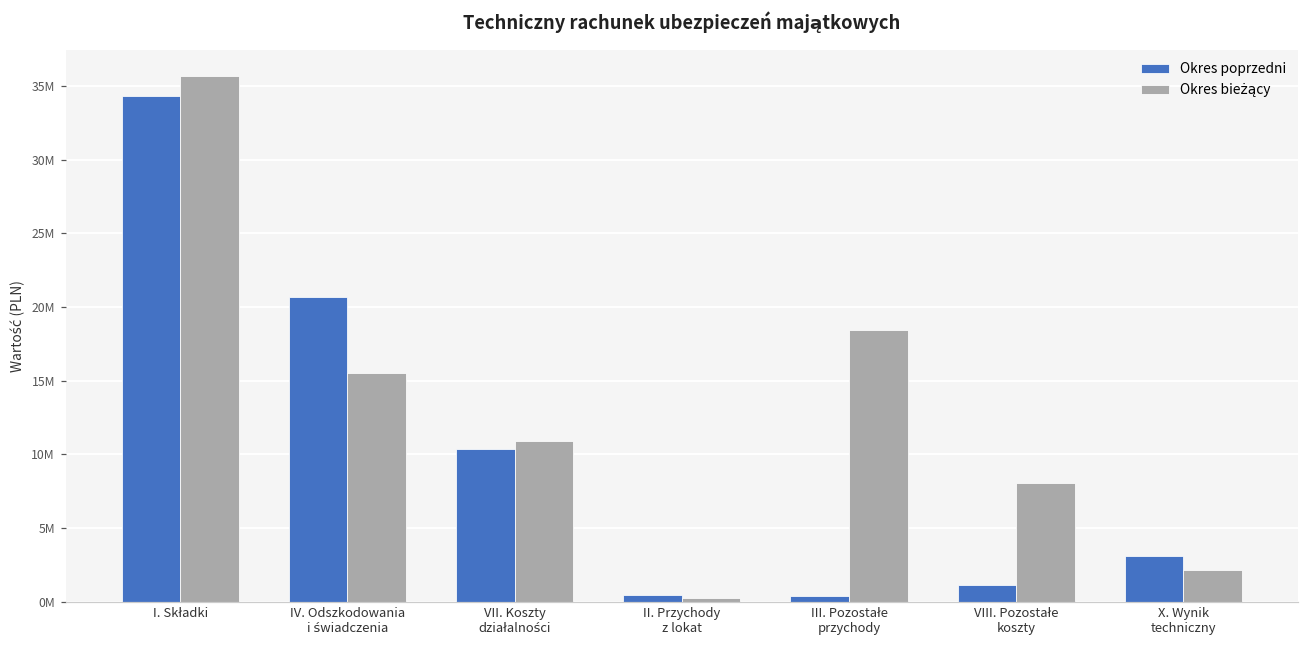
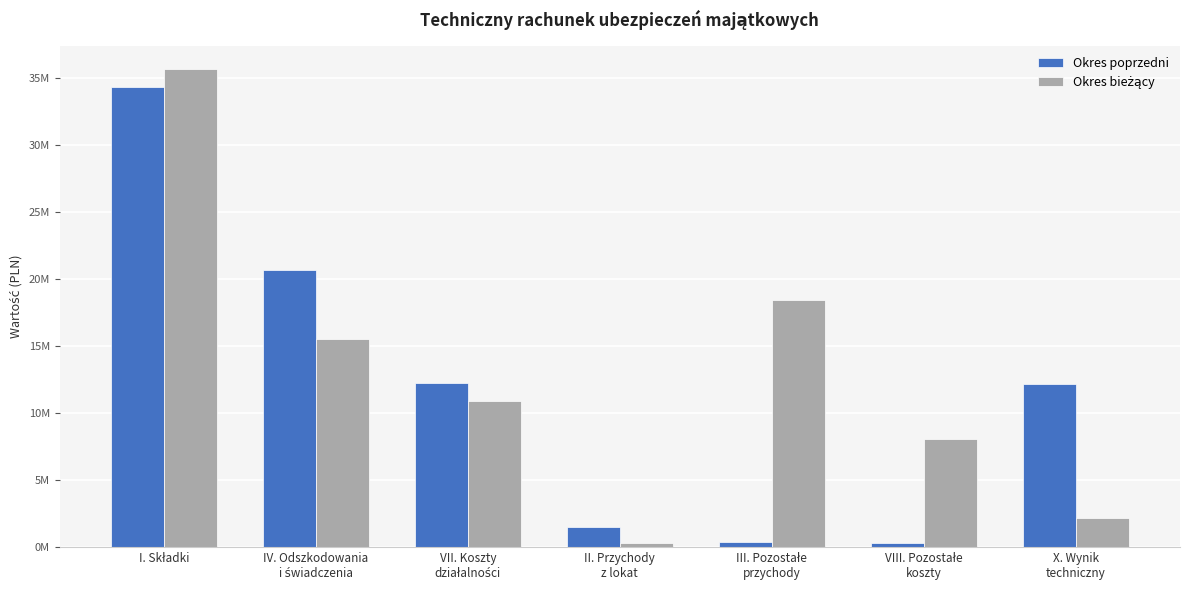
Okres poprzedni, VII. Koszty działalności: 10400000 -> 12300000
Okres poprzedni, II. Przychody z lokat: 500000 -> 1500000
Okres poprzedni, VIII. Pozostałe koszty: 1200000 -> 300000
Okres poprzedni, X. Wynik techniczny: 3100000 -> 12200000
